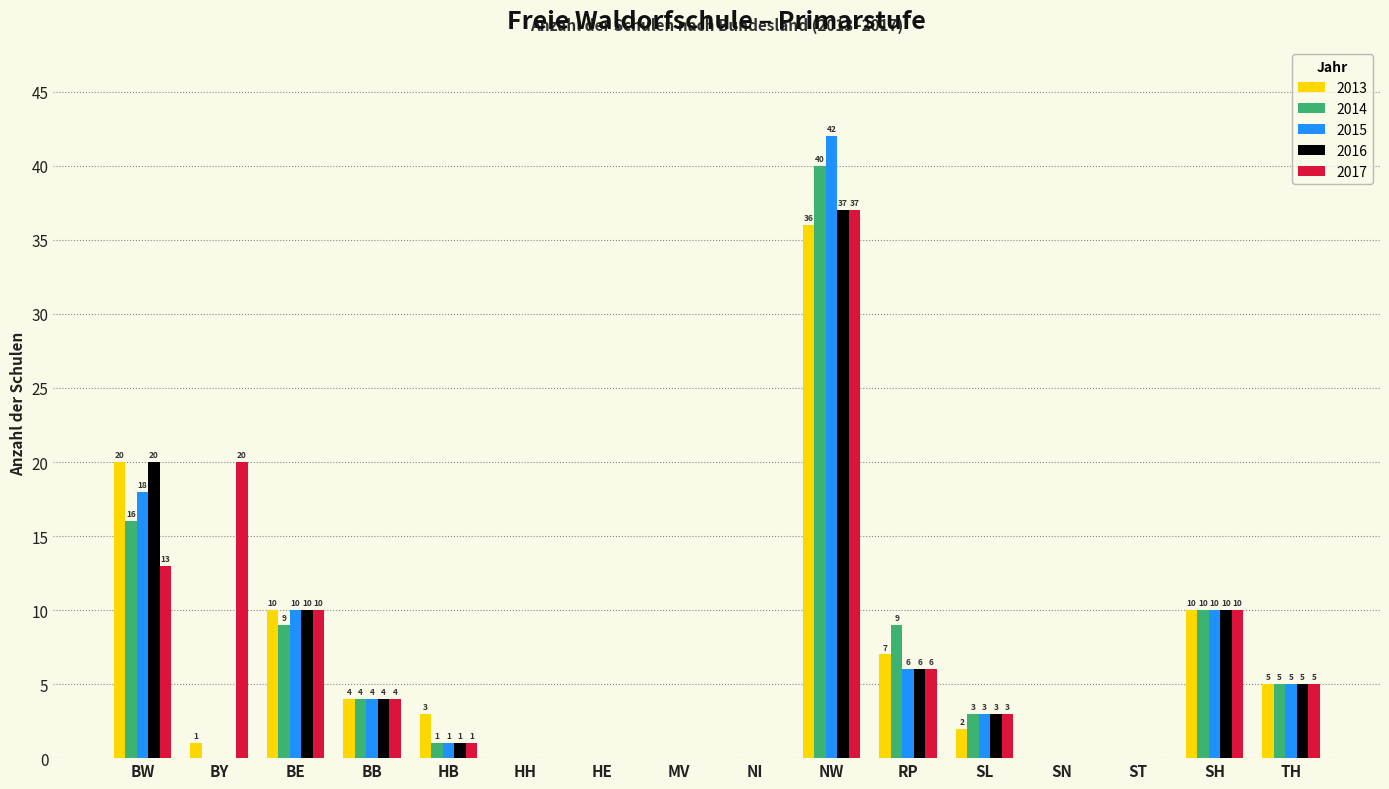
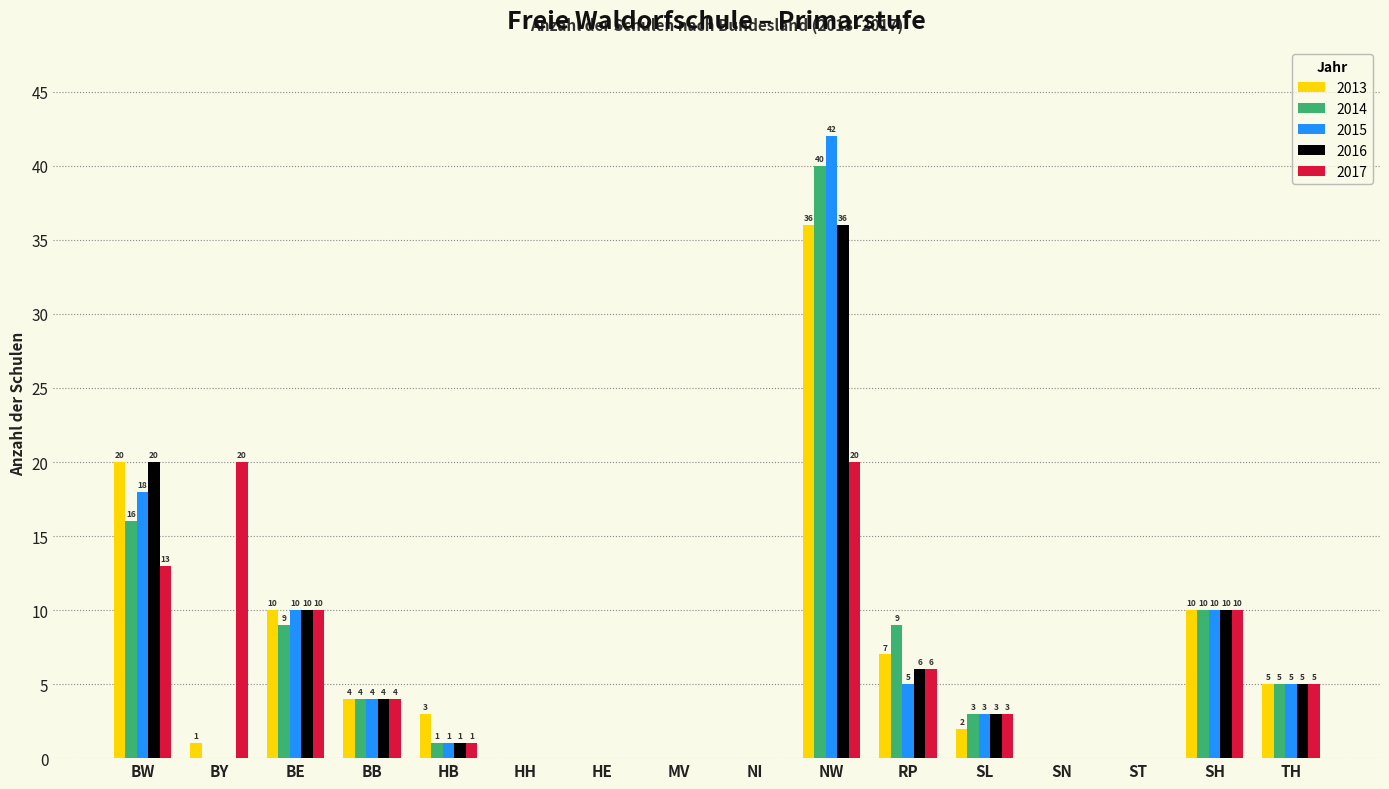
2016, NW: 37 -> 36
2017, NW: 37 -> 20
2015, RP: 6 -> 5
